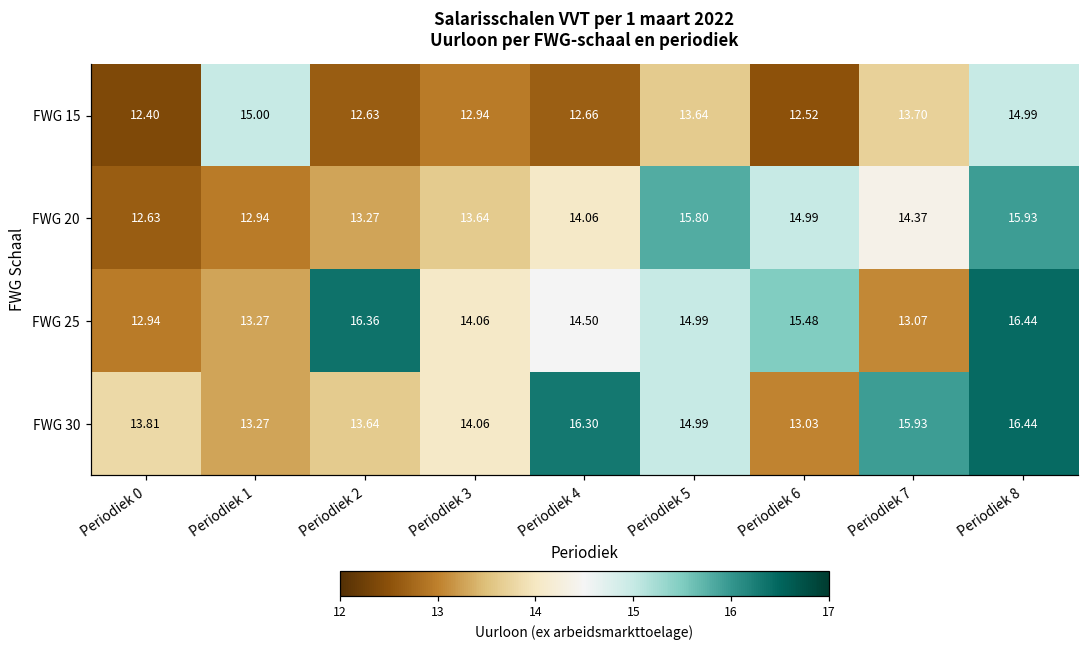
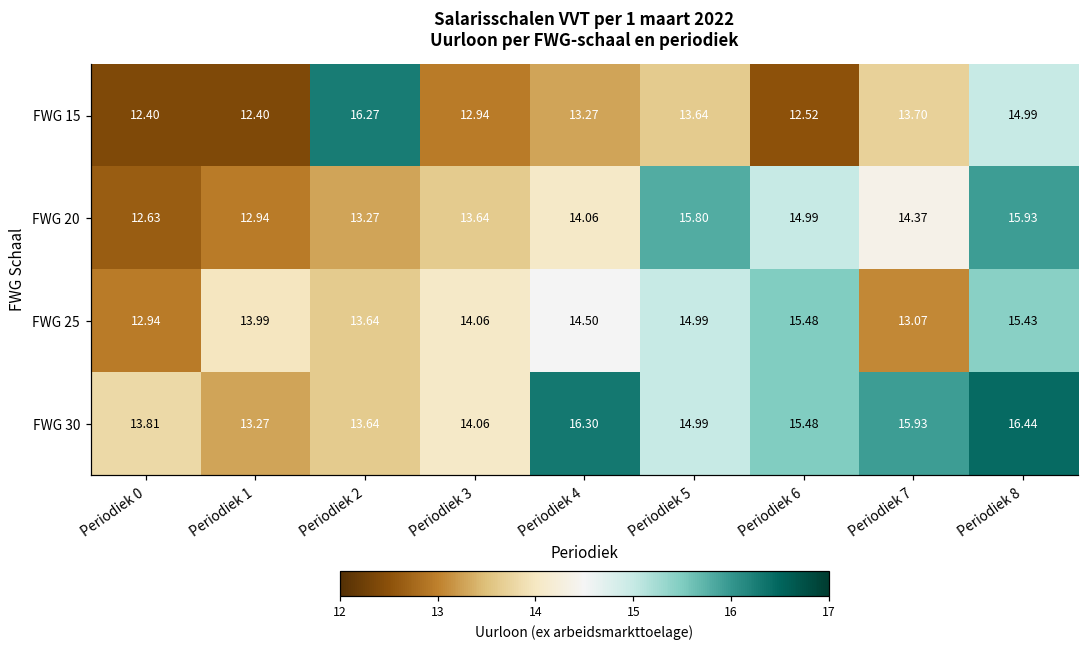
FWG 15, Periodiek 1: 15.00 -> 12.40
FWG 15, Periodiek 2: 12.63 -> 16.27
FWG 15, Periodiek 4: 12.66 -> 13.27
FWG 25, Periodiek 1: 13.27 -> 13.99
FWG 25, Periodiek 2: 16.36 -> 13.64
FWG 25, Periodiek 8: 16.44 -> 15.43
FWG 30, Periodiek 6: 13.03 -> 15.48
